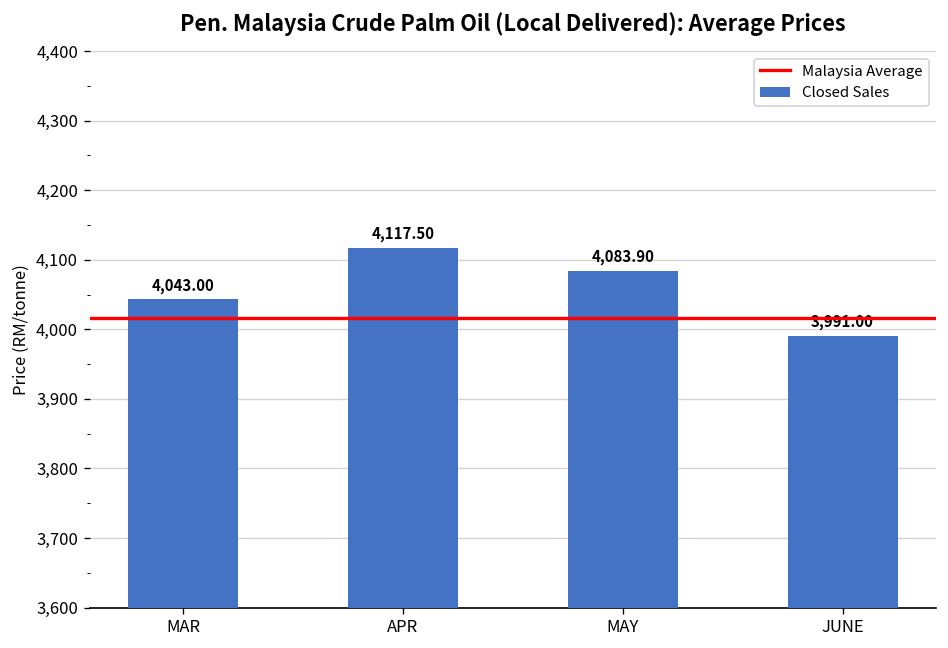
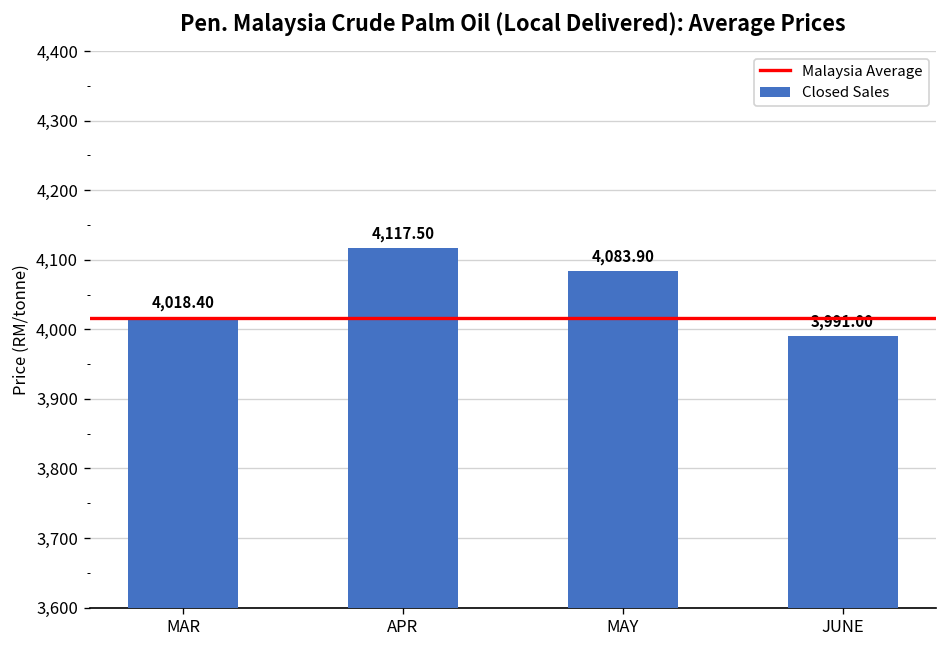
MAR: 4,043.00 -> 4,018.40
